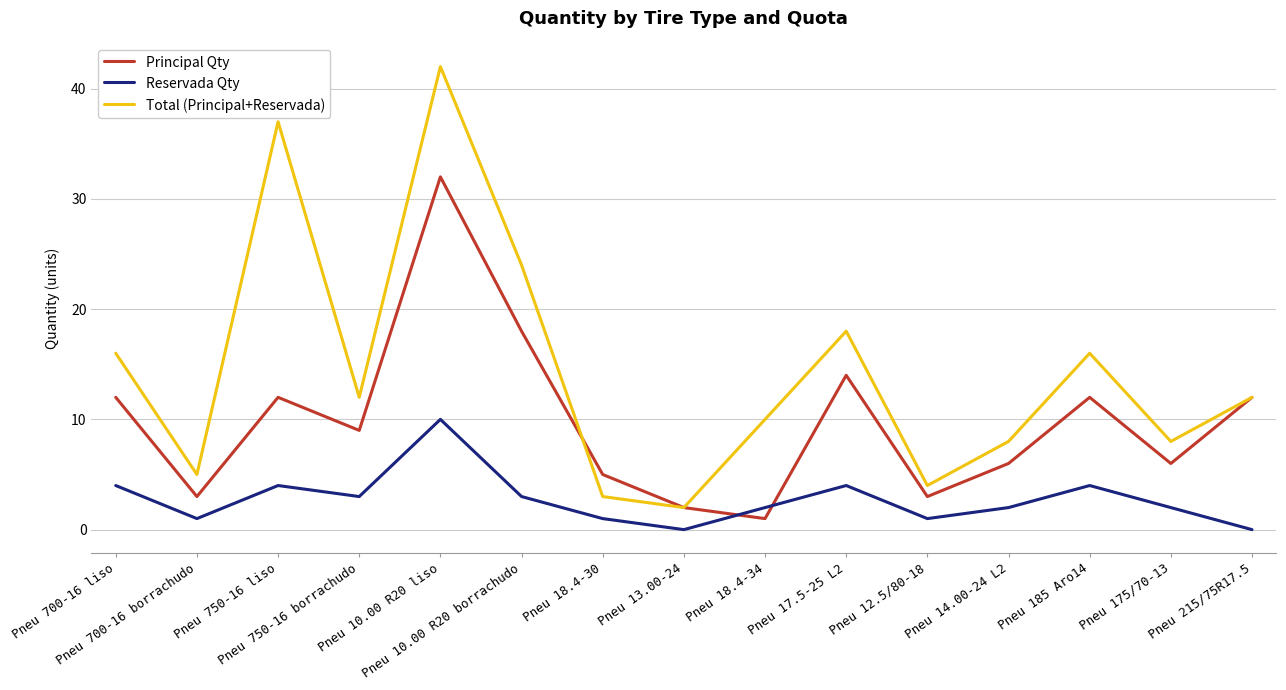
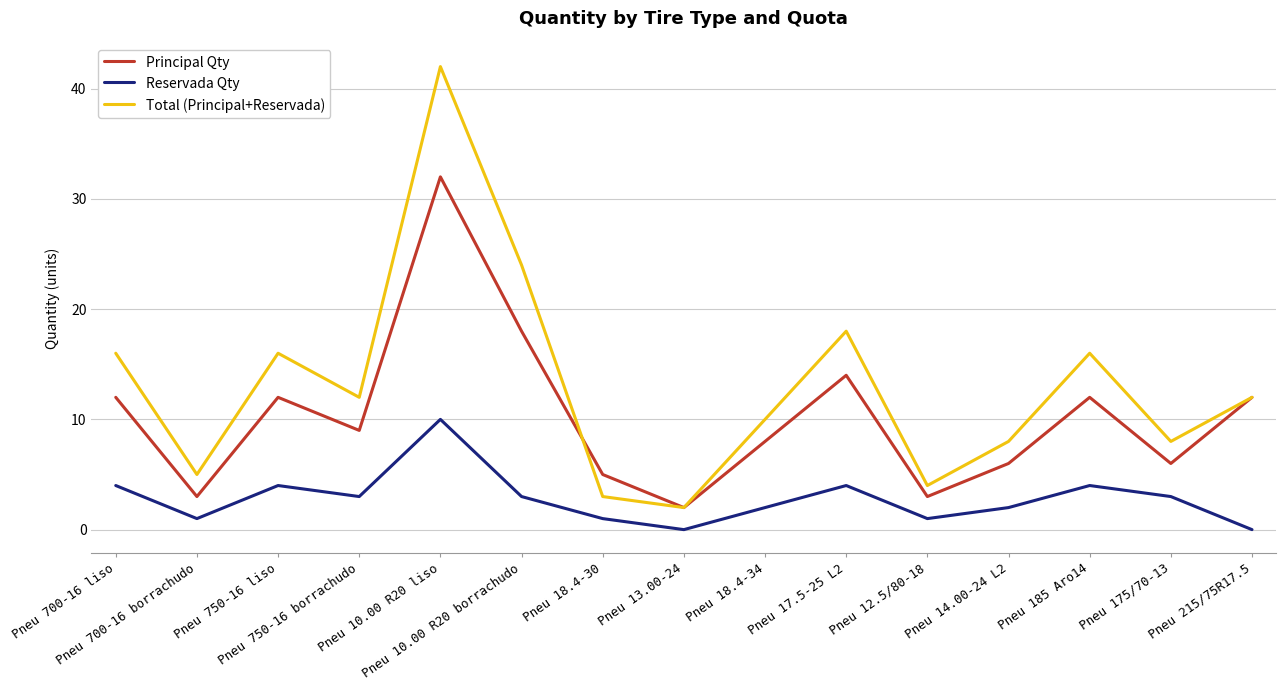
Total (Principal+Reservada), Pneu 750-16 liso: 37 -> 16
Principal Qty, Pneu 18.4-34: 1 -> 8
Reservada Qty, Pneu 175/70-13: 2 -> 3
